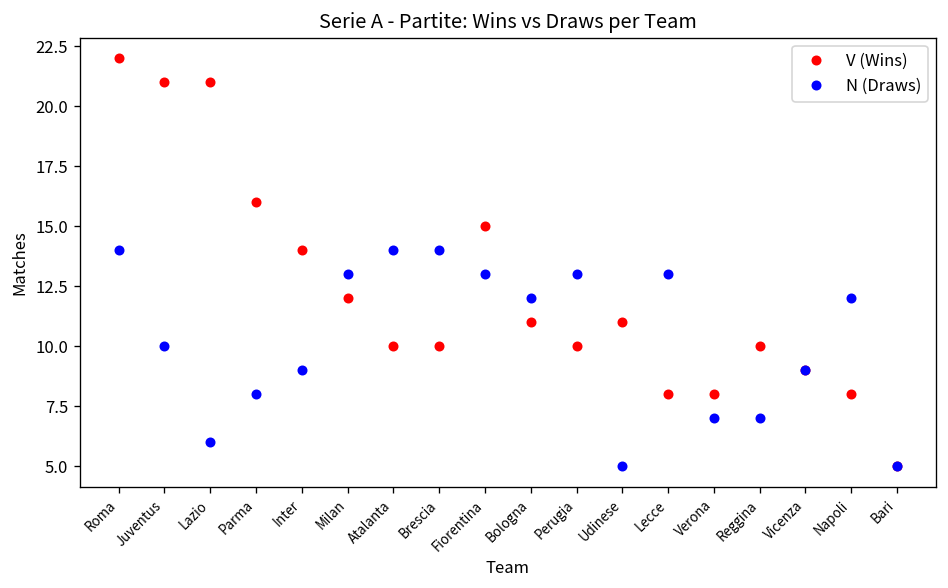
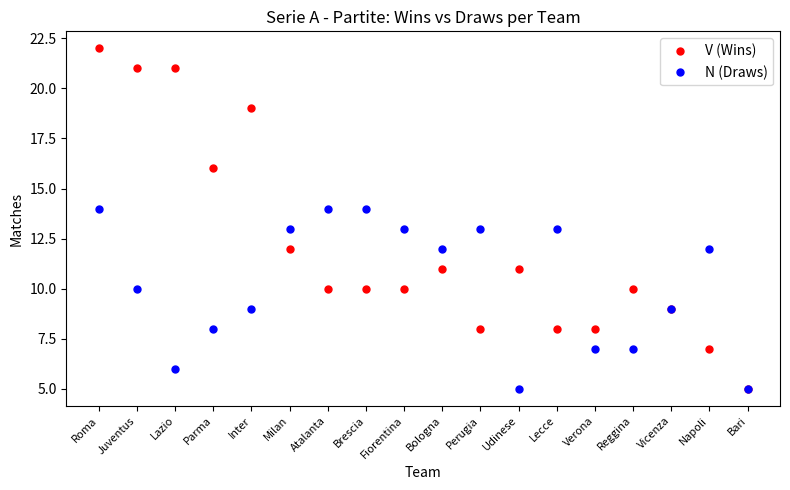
V (Wins), Inter: 14 -> 19
V (Wins), Fiorentina: 15 -> 10
V (Wins), Perugia: 10 -> 8
V (Wins), Napoli: 8 -> 7
